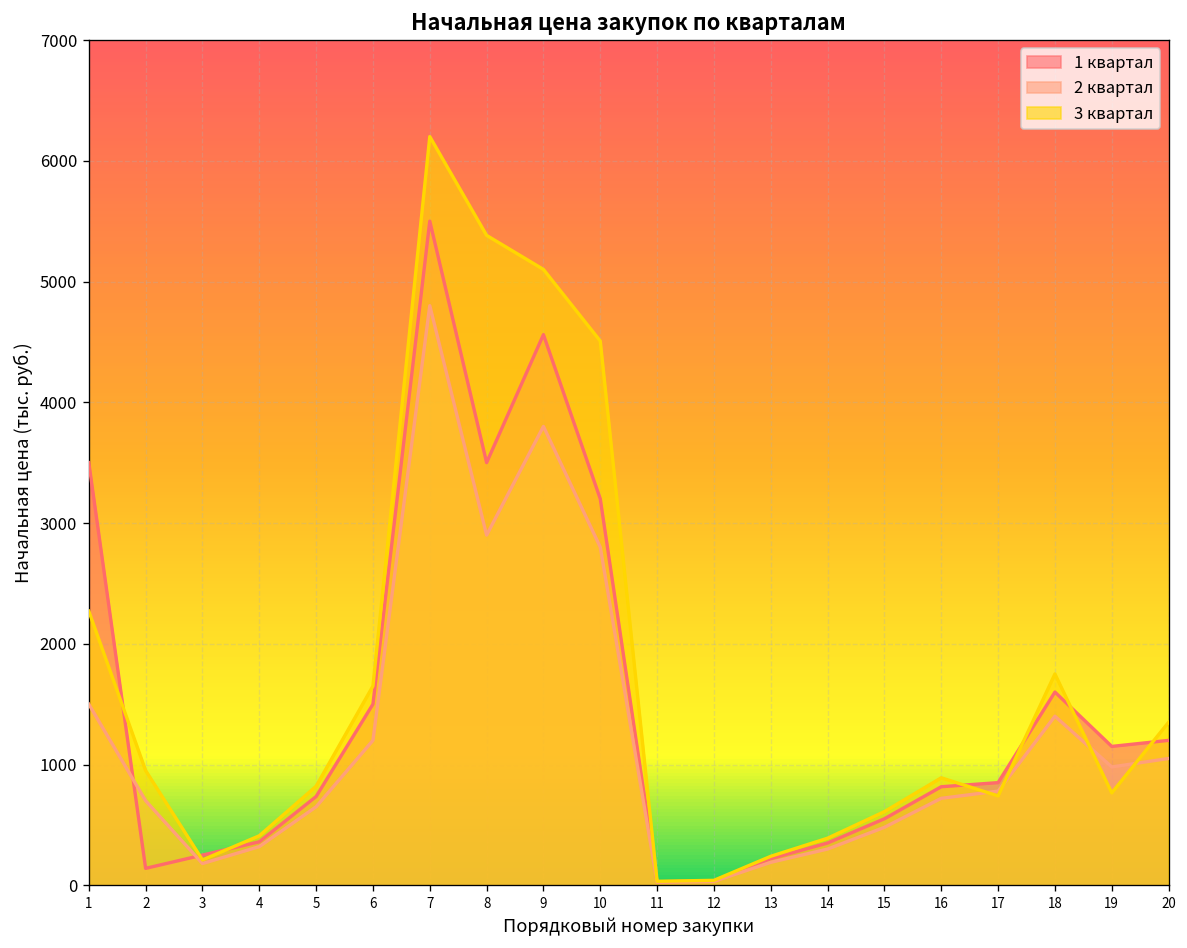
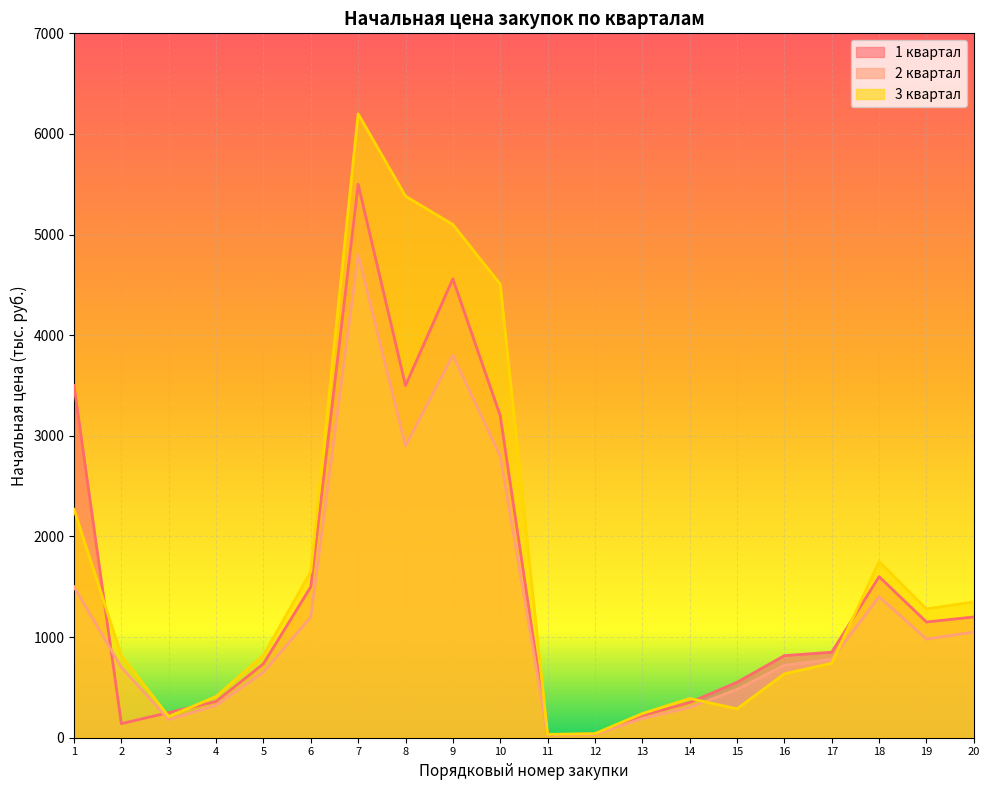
3 квартал, 2: 950 -> 820
3 квартал, 15: 610 -> 290
3 квартал, 16: 890 -> 640
3 квартал, 19: 770 -> 1280
